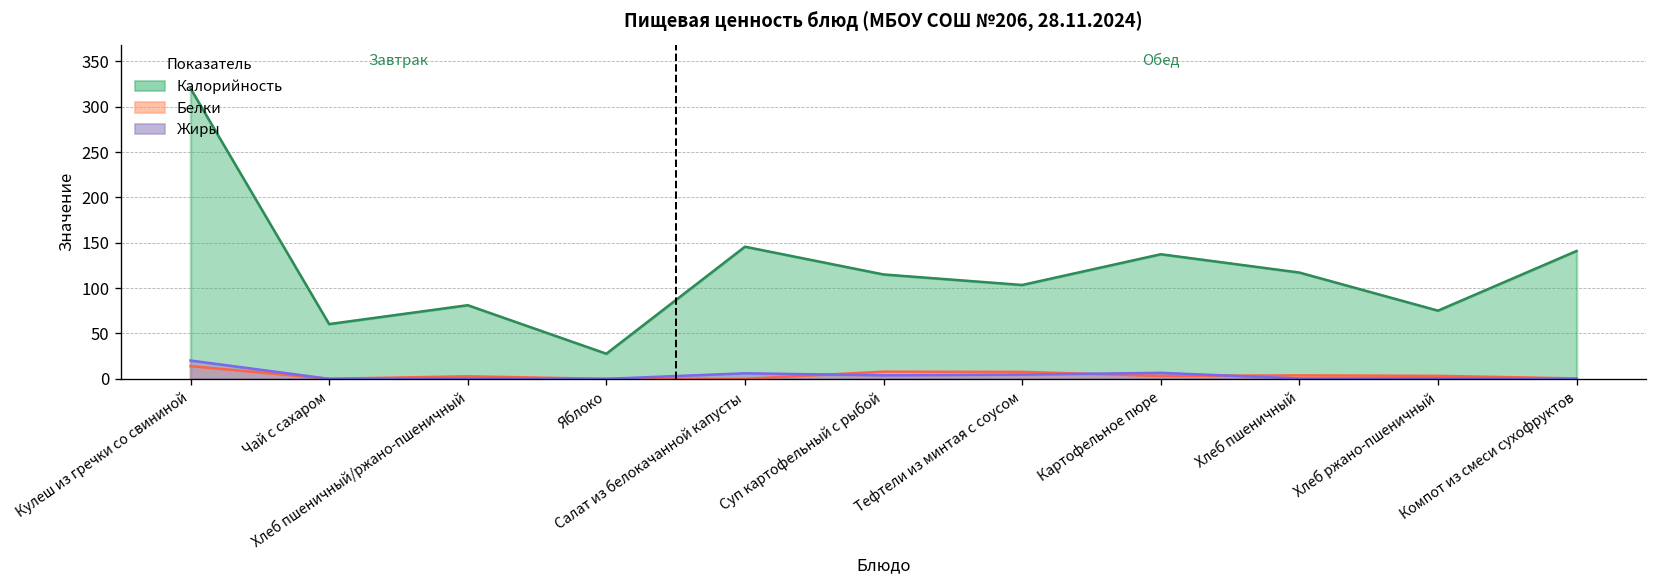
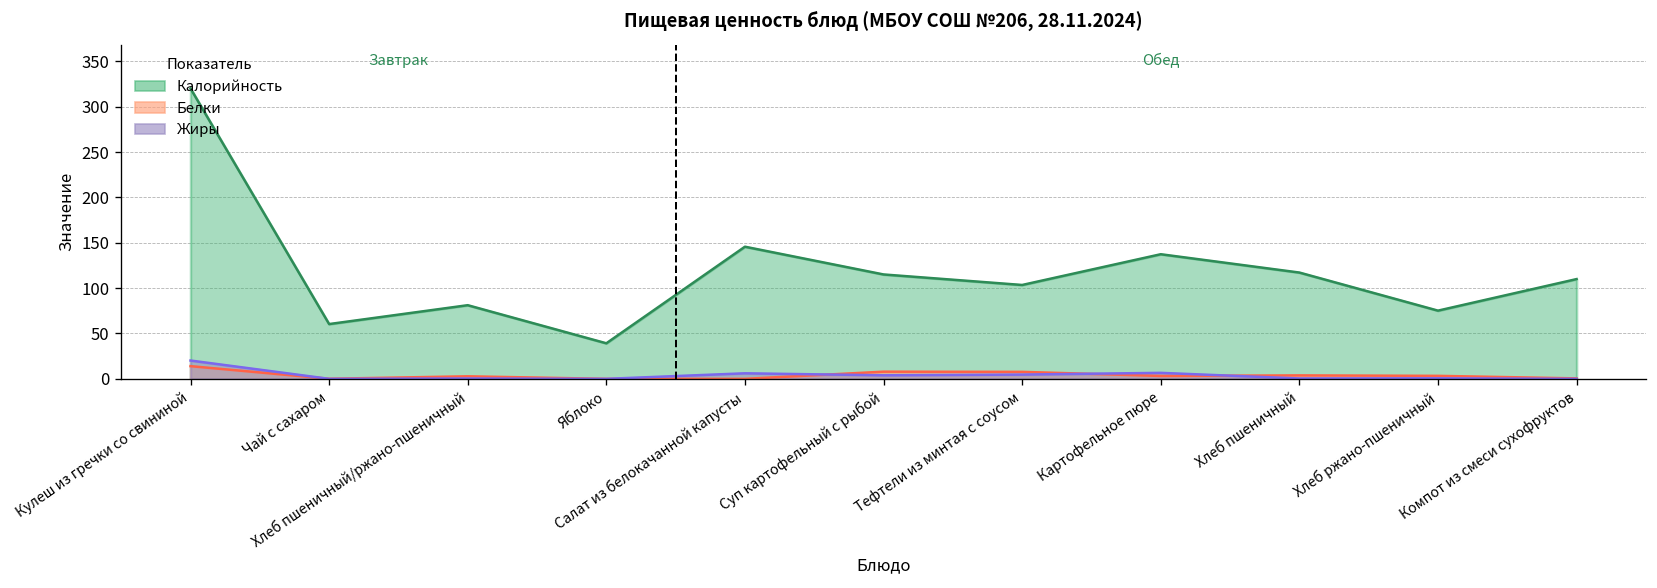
Калорийность, Яблоко: 30 -> 40
Калорийность, Компот из смеси сухофруктов: 140 -> 110
